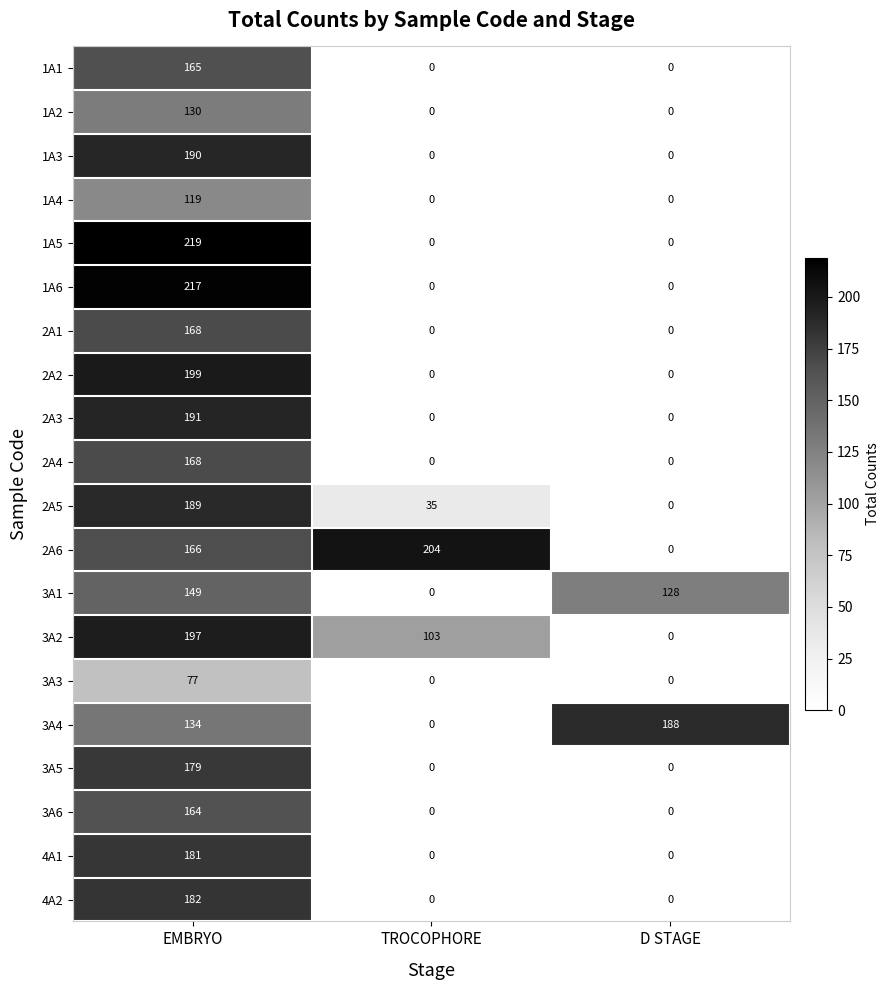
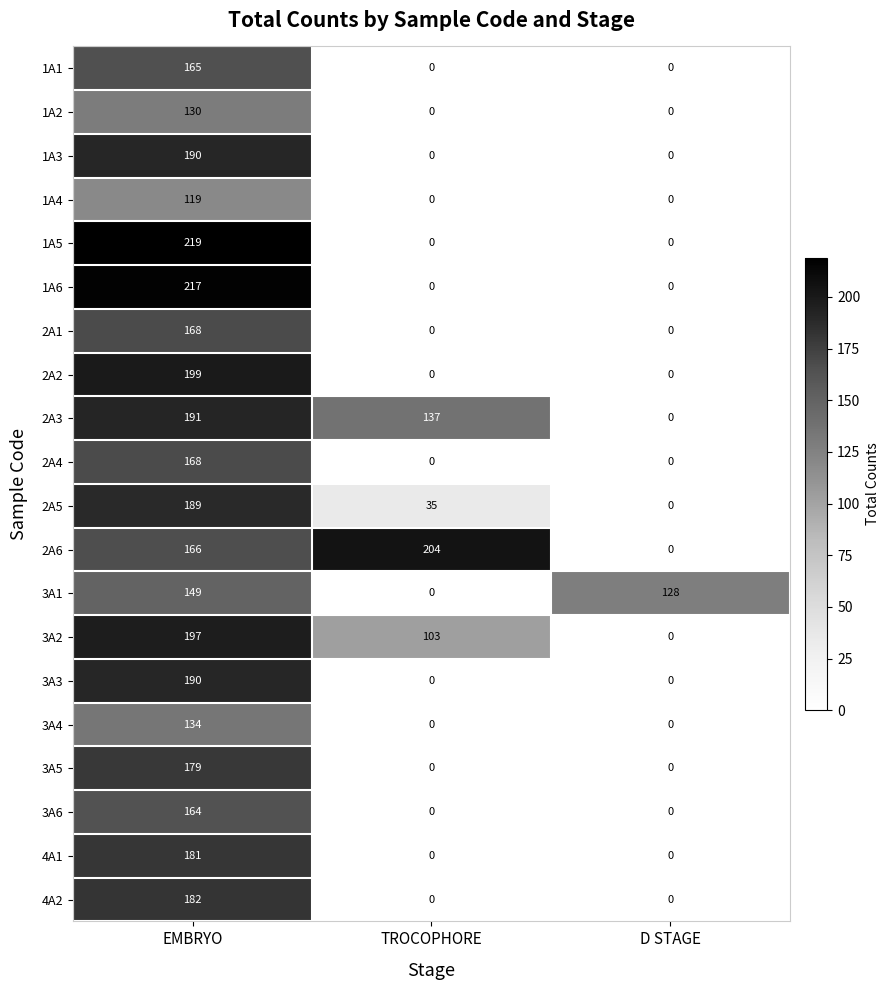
2A3, TROCOPHORE: 0 -> 137
3A3, EMBRYO: 77 -> 190
3A4, D STAGE: 188 -> 0
